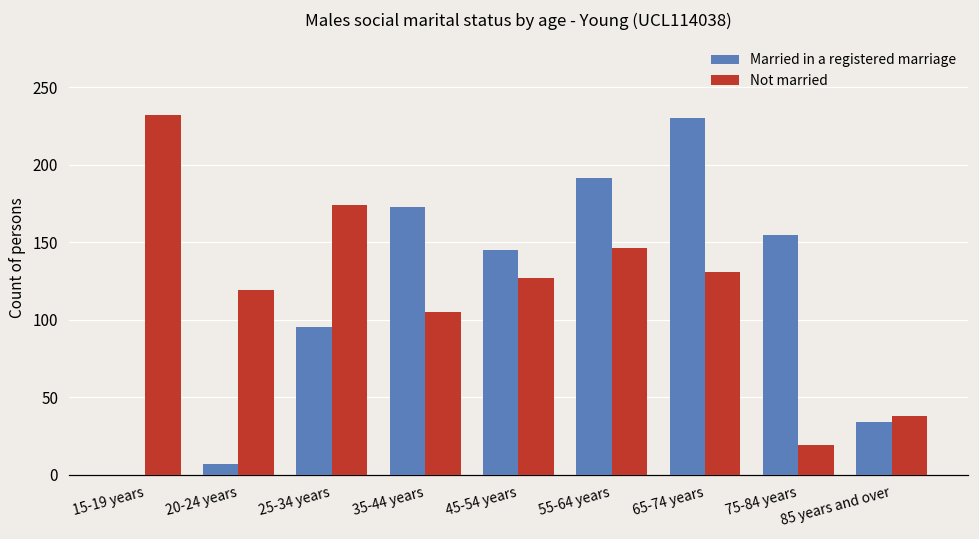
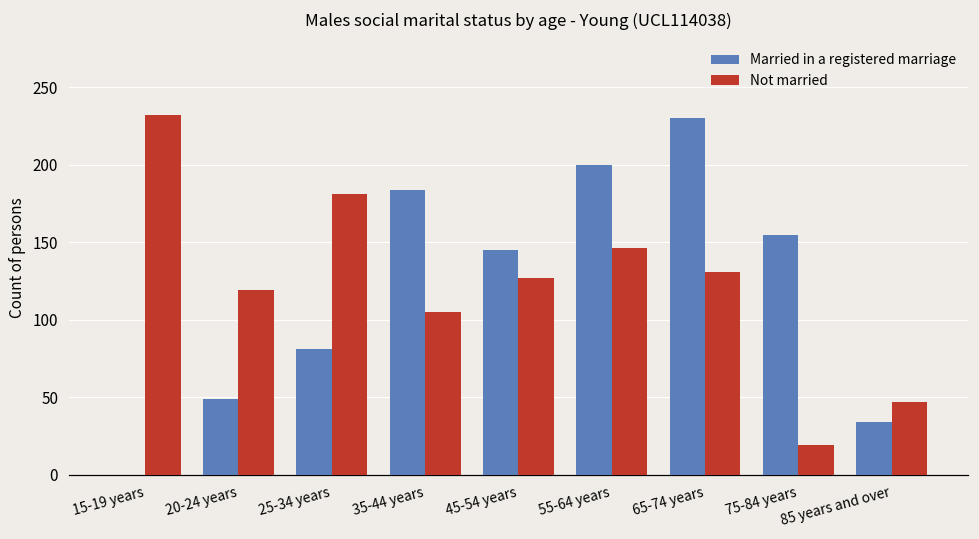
Married in a registered marriage, 20-24 years: 7 -> 49
Married in a registered marriage, 25-34 years: 95 -> 81
Not married, 25-34 years: 174 -> 181
Married in a registered marriage, 35-44 years: 173 -> 184
Married in a registered marriage, 55-64 years: 191 -> 200
Not married, 85 years and over: 38 -> 47
